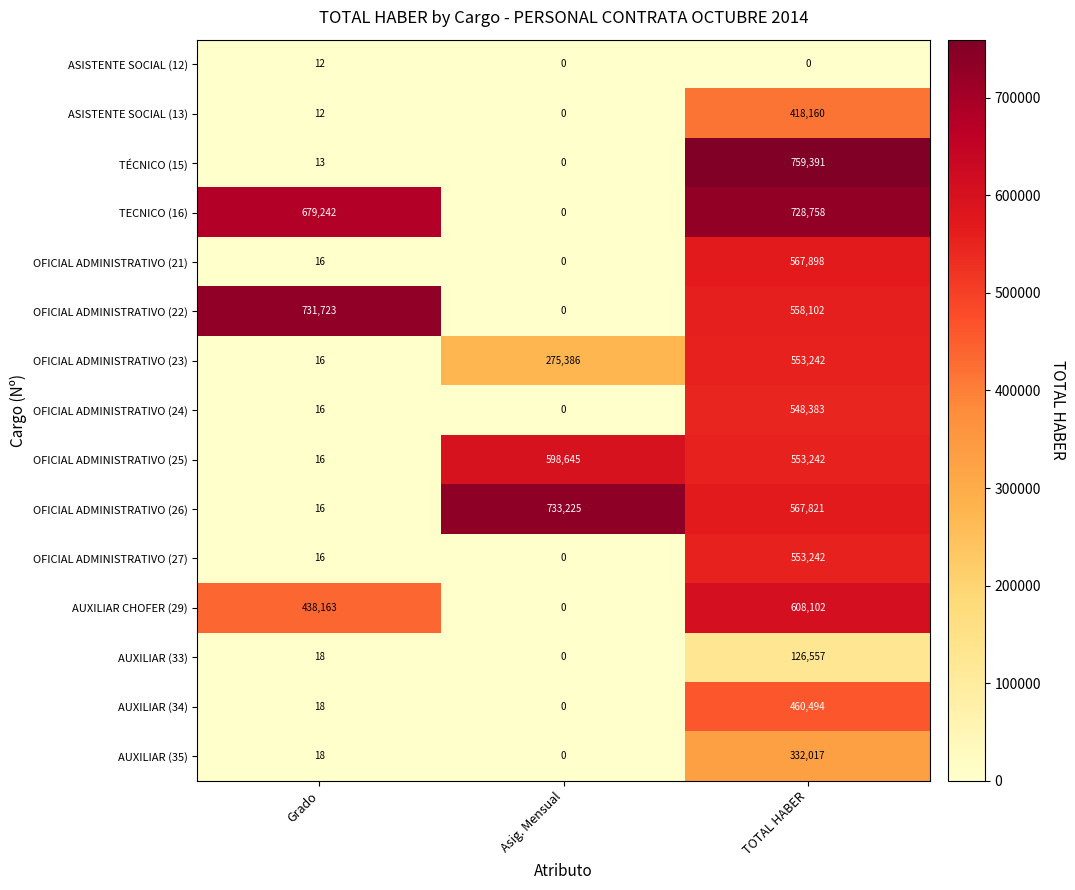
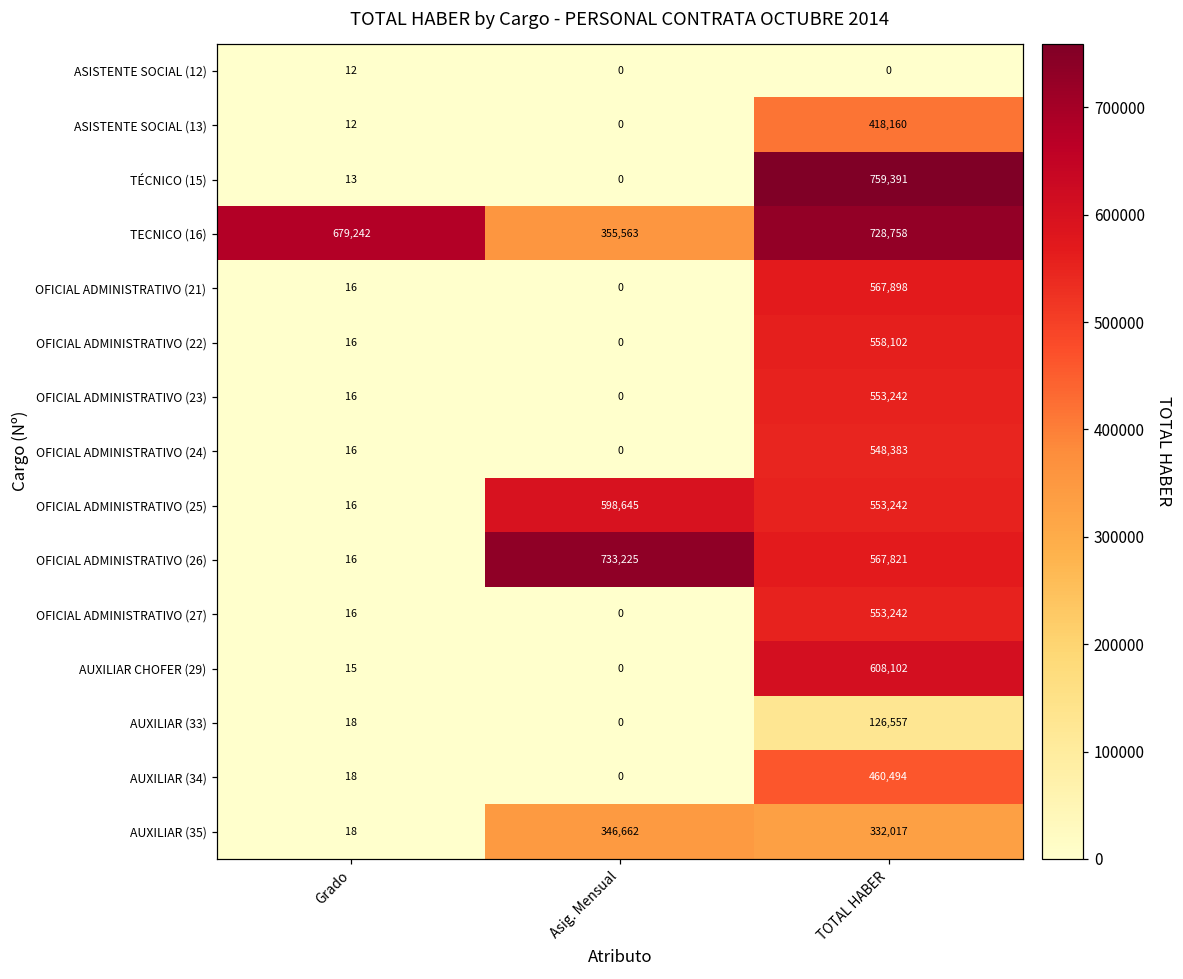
TECNICO (16), Asig. Mensual: 0 -> 355,563
OFICIAL ADMINISTRATIVO (22), Grado: 731,723 -> 16
OFICIAL ADMINISTRATIVO (23), Asig. Mensual: 275,386 -> 0
AUXILIAR CHOFER (29), Grado: 438,163 -> 15
AUXILIAR (35), Asig. Mensual: 0 -> 346,662
